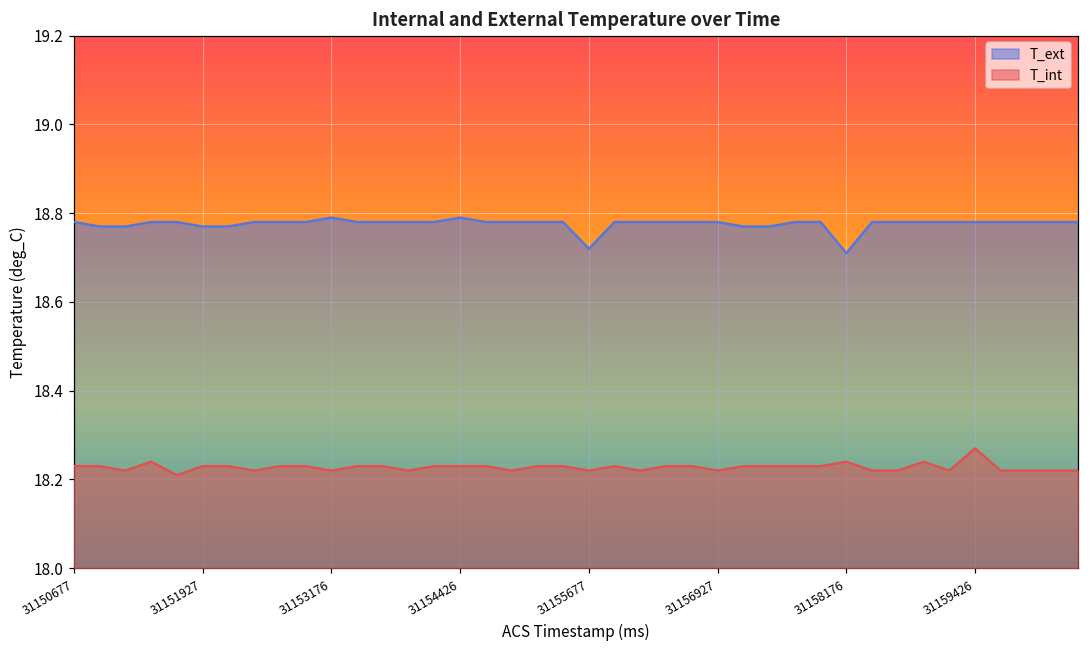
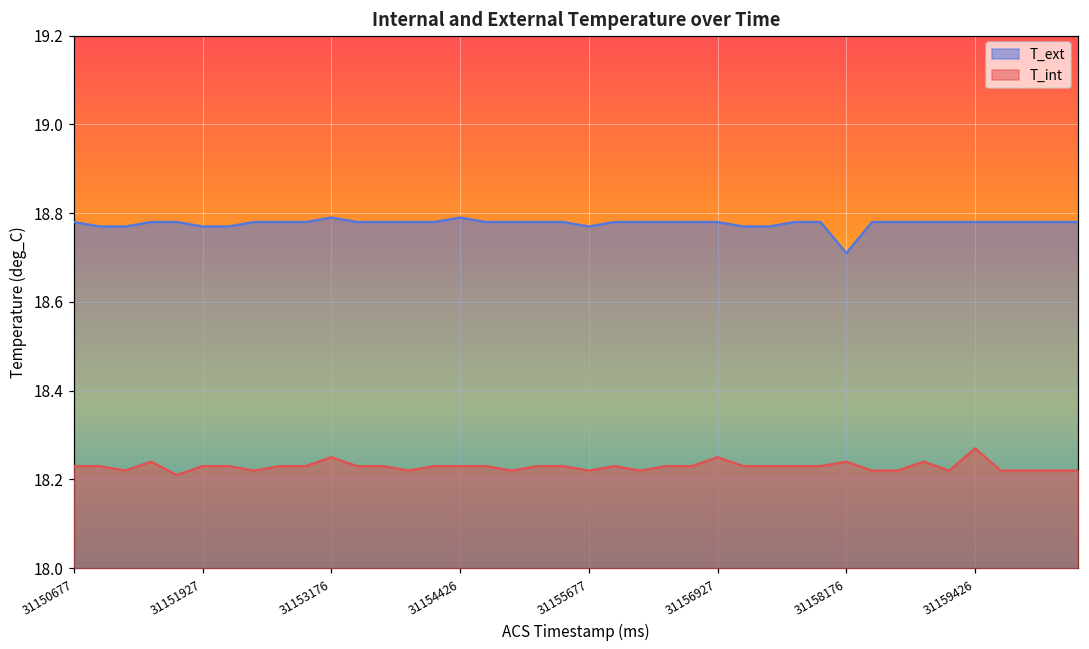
T_int, 31153176: 18.22 -> 18.25
T_ext, 31155677: 18.72 -> 18.77
T_int, 31156927: 18.22 -> 18.25
